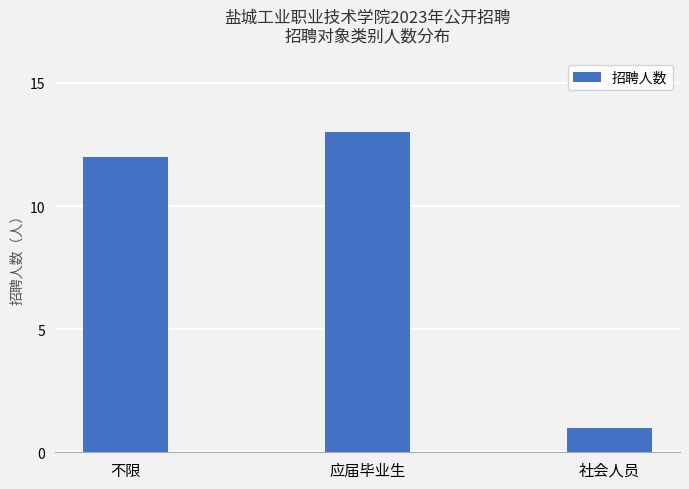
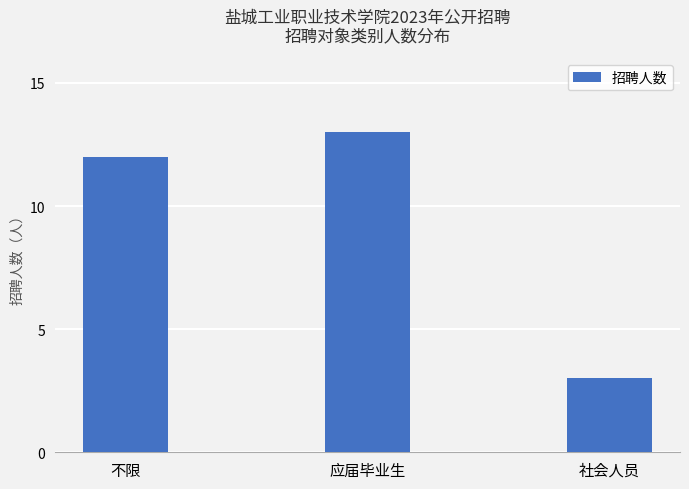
社会人员: 1 -> 3
